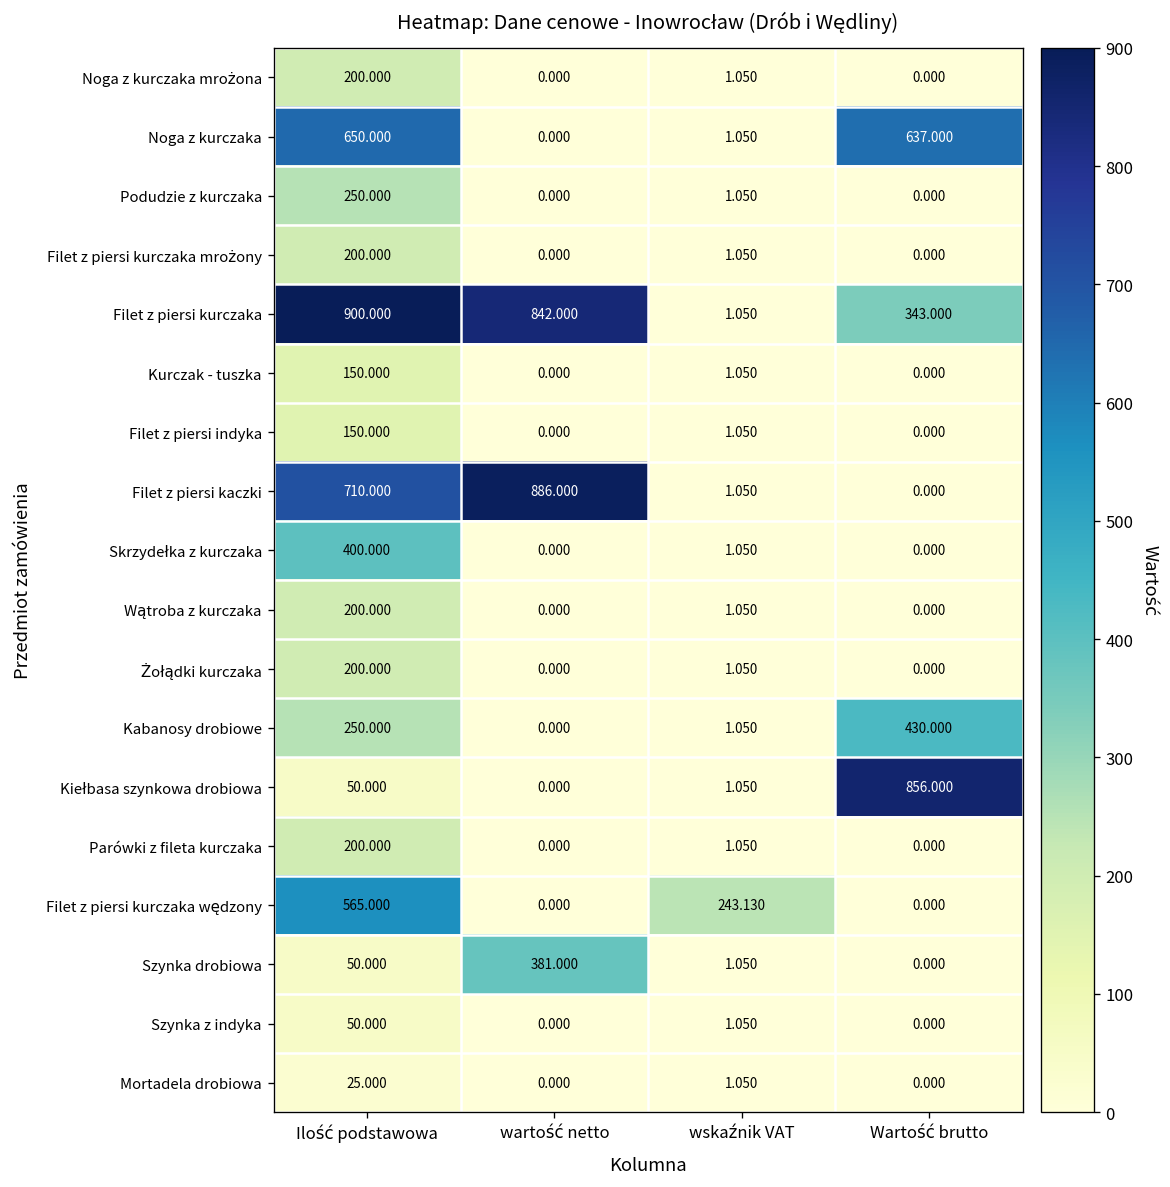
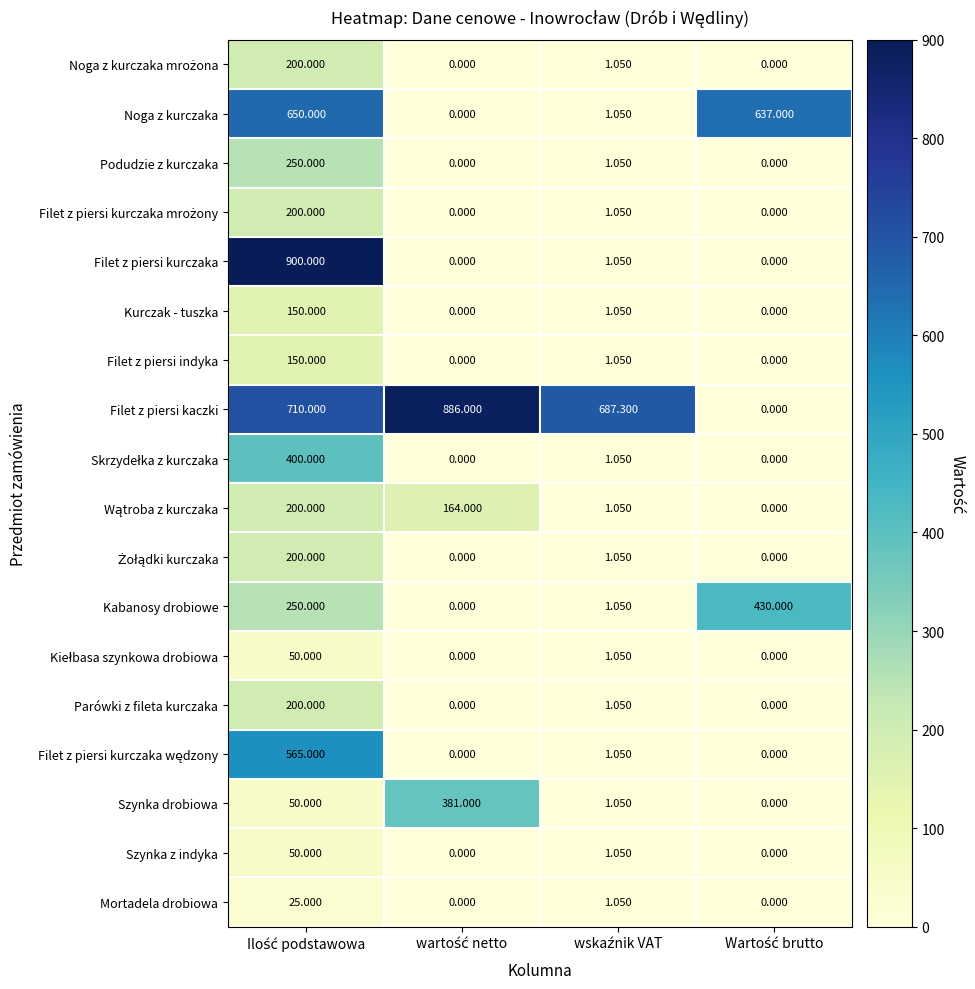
Filet z piersi kurczaka, wartość netto: 842.000 -> 0.000
Filet z piersi kurczaka, Wartość brutto: 343.000 -> 0.000
Filet z piersi kaczki, wskaźnik VAT: 1.050 -> 687.300
Wątroba z kurczaka, wartość netto: 0.000 -> 164.000
Kiełbasa szynkowa drobiowa, Wartość brutto: 856.000 -> 0.000
Filet z piersi kurczaka wędzony, wskaźnik VAT: 243.130 -> 1.050
